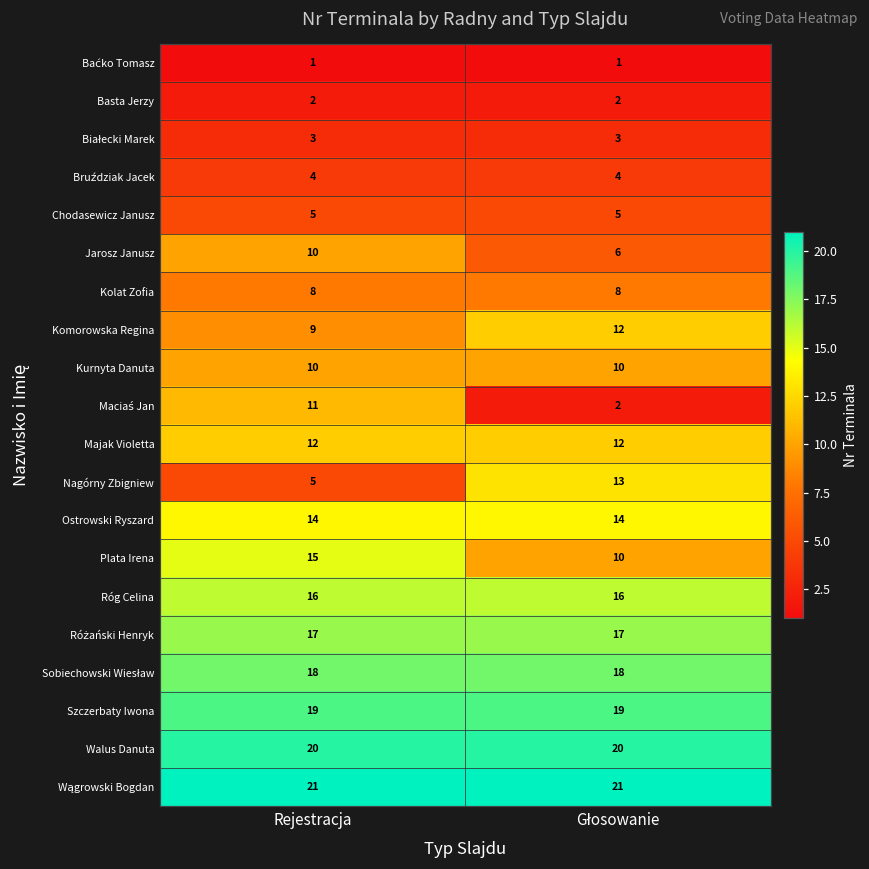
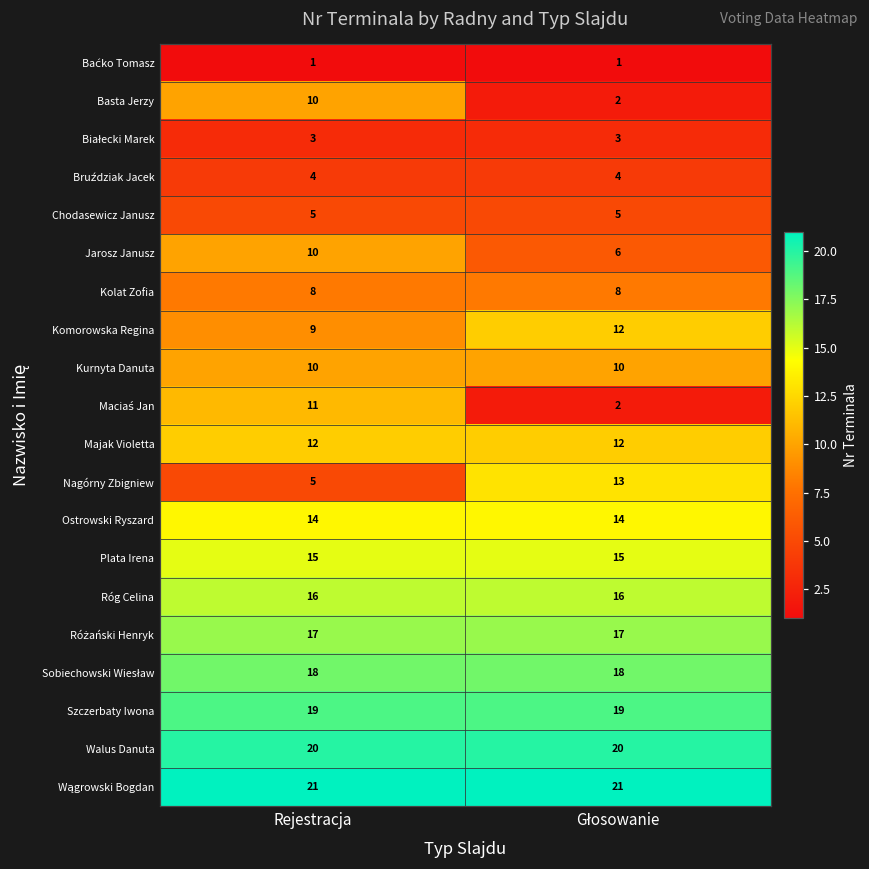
Basta Jerzy, Rejestracja: 2 -> 10
Plata Irena, Głosowanie: 10 -> 15
